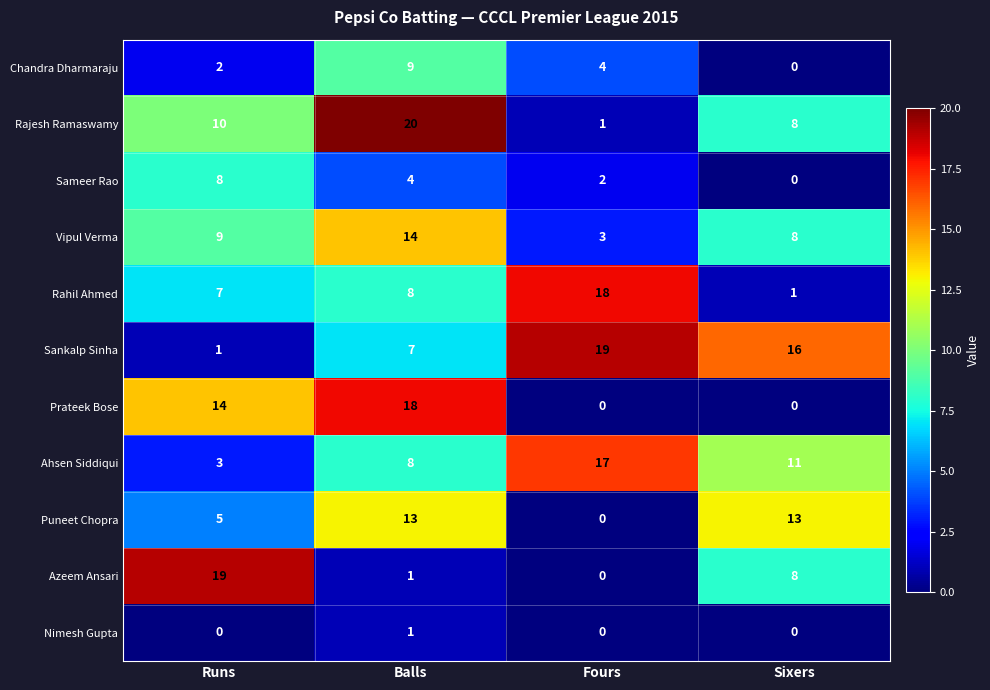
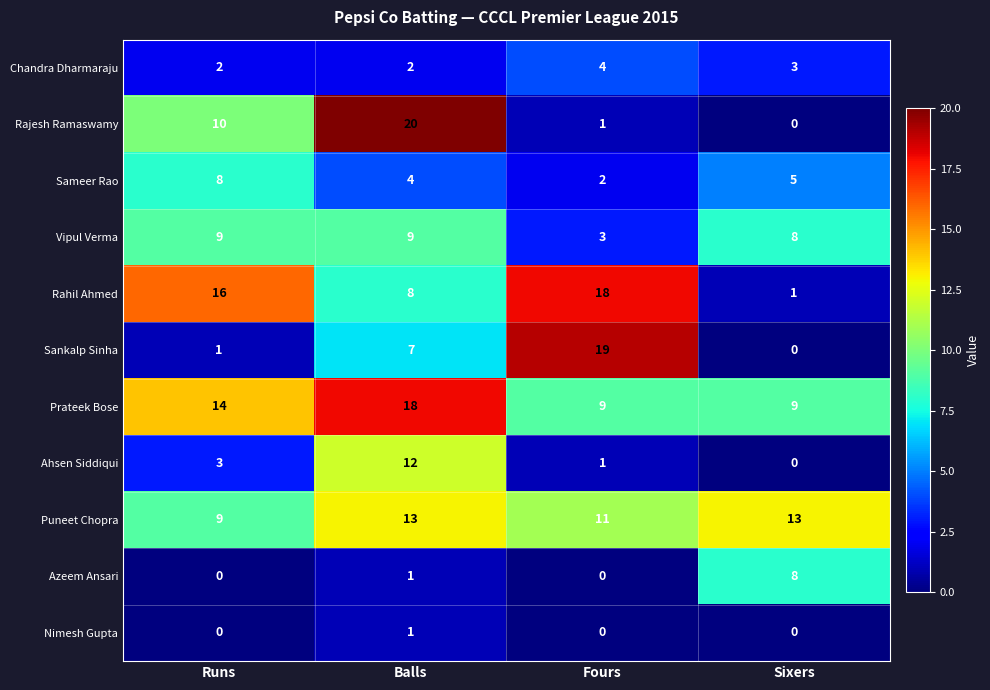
Chandra Dharmaraju, Balls: 9 -> 2
Chandra Dharmaraju, Sixers: 0 -> 3
Rajesh Ramaswamy, Sixers: 8 -> 0
Sameer Rao, Sixers: 0 -> 5
Vipul Verma, Balls: 14 -> 9
Rahil Ahmed, Runs: 7 -> 16
Sankalp Sinha, Sixers: 16 -> 0
Prateek Bose, Fours: 0 -> 9
Prateek Bose, Sixers: 0 -> 9
Ahsen Siddiqui, Balls: 8 -> 12
Ahsen Siddiqui, Fours: 17 -> 1
Ahsen Siddiqui, Sixers: 11 -> 0
Puneet Chopra, Runs: 5 -> 9
Puneet Chopra, Fours: 0 -> 11
Azeem Ansari, Runs: 19 -> 0
